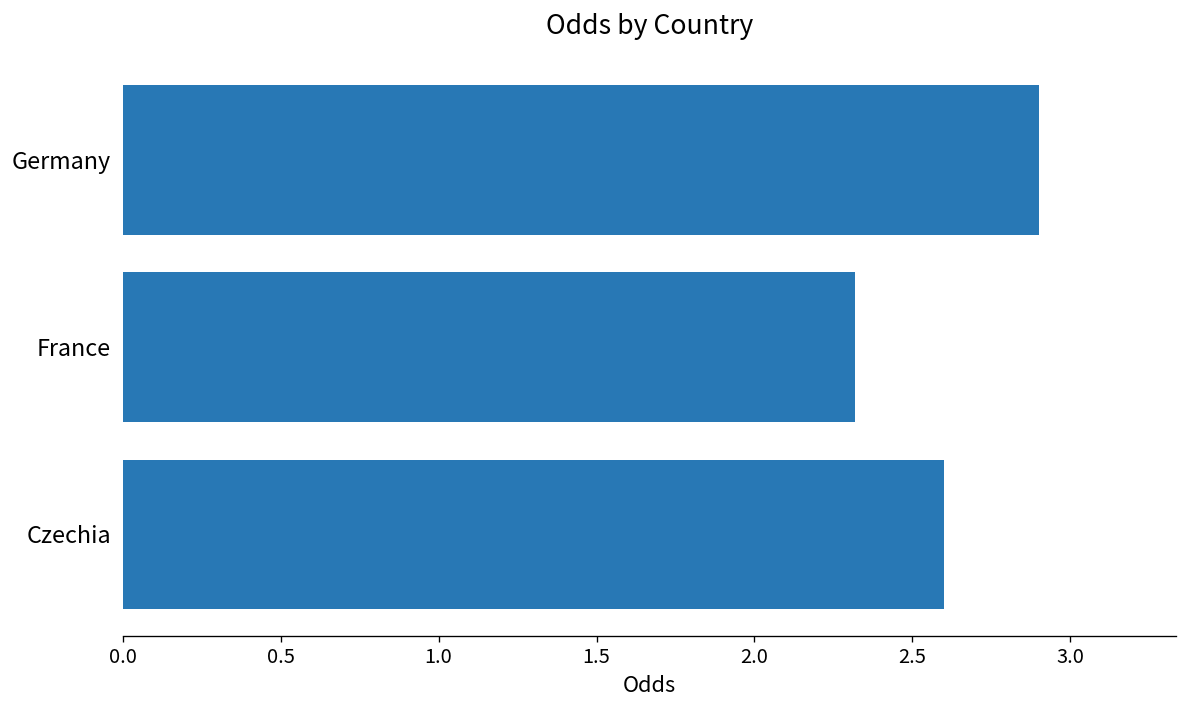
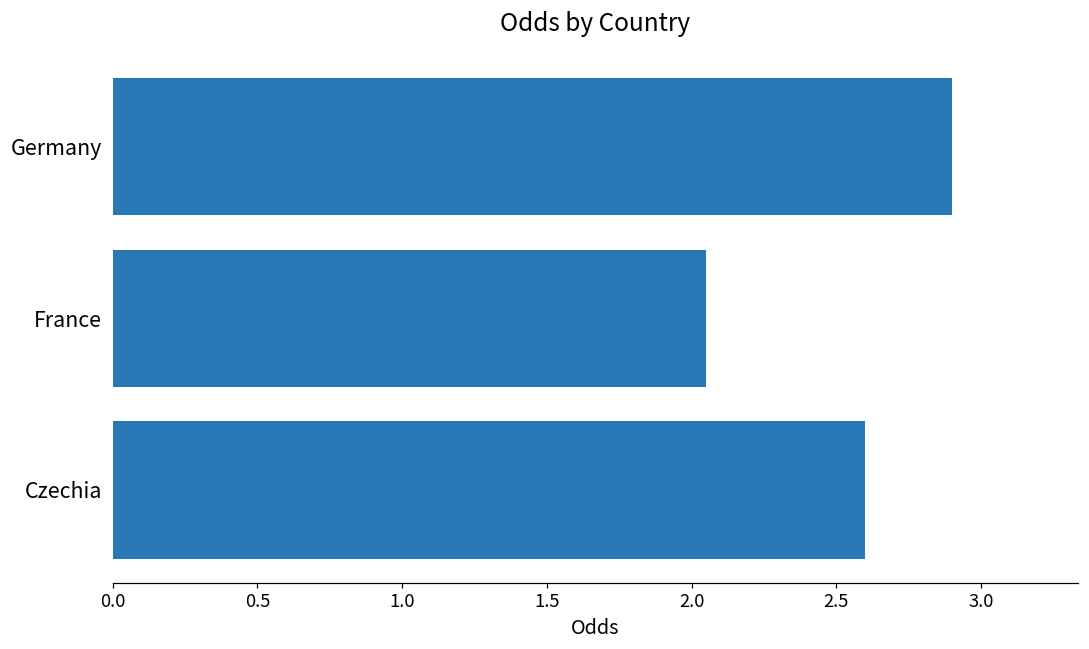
France: 2.32 -> 2.05
